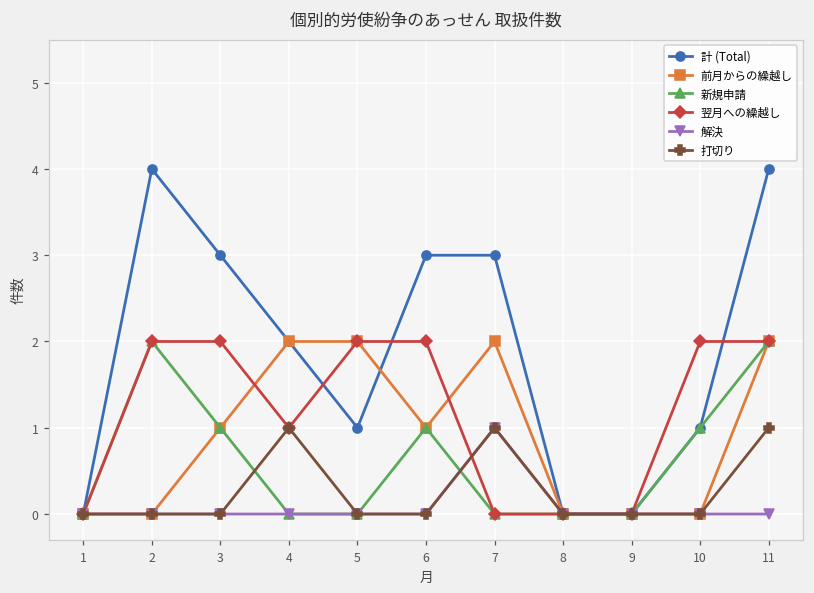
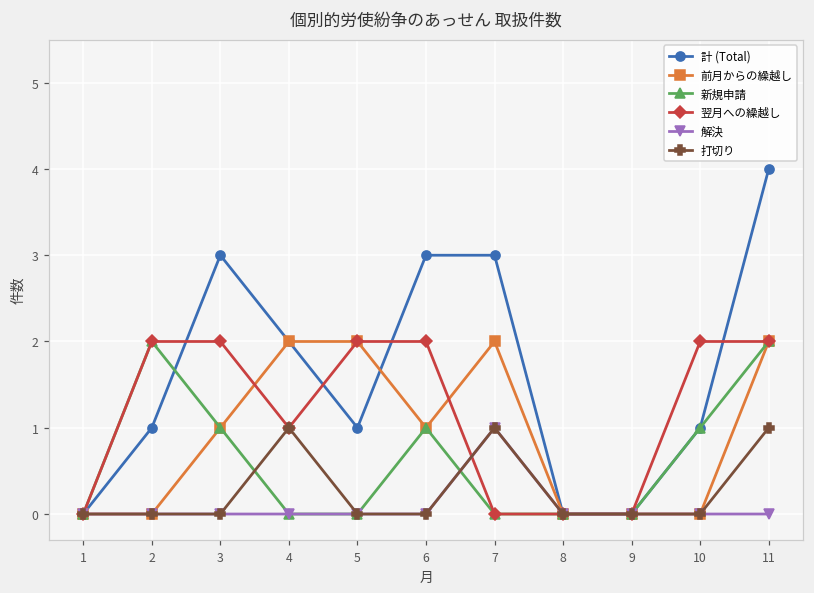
計 (Total), 2: 4 -> 1
